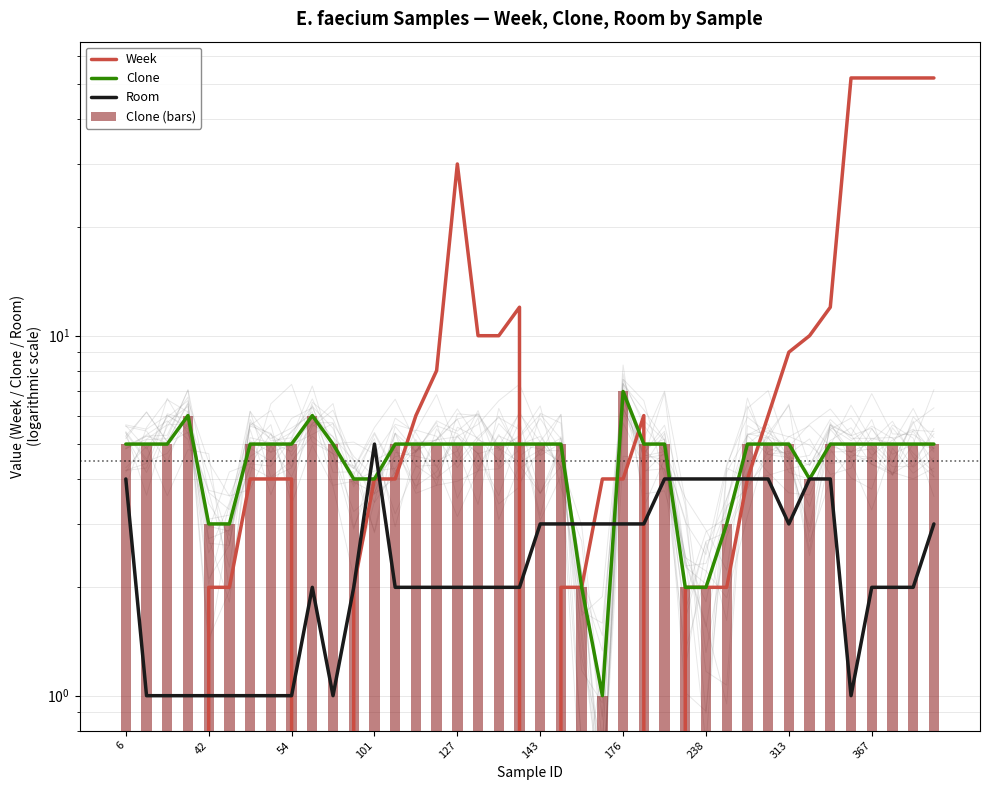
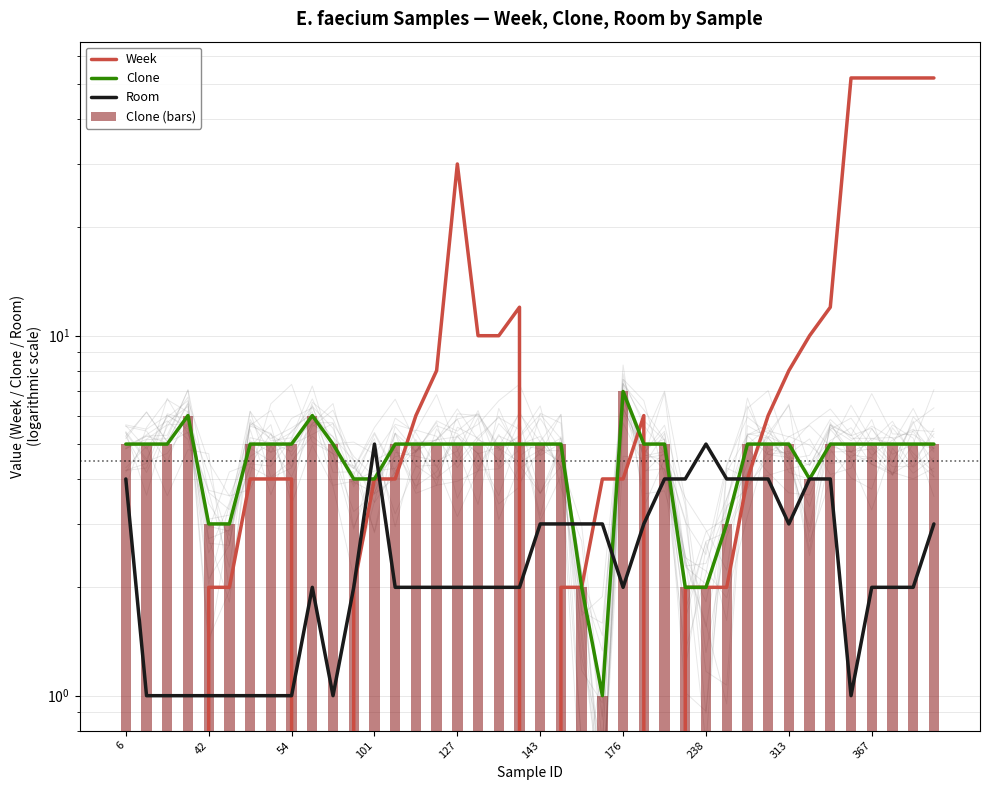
Room, 176: 3 -> 2
Room, 238: 4 -> 5
Week, 313: 9 -> 8
